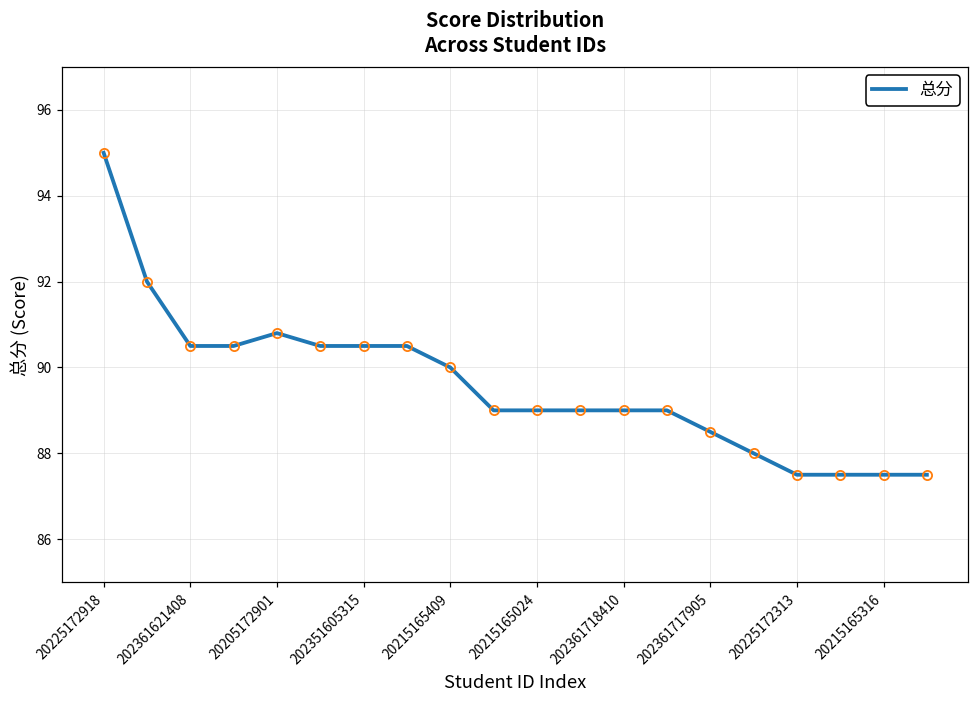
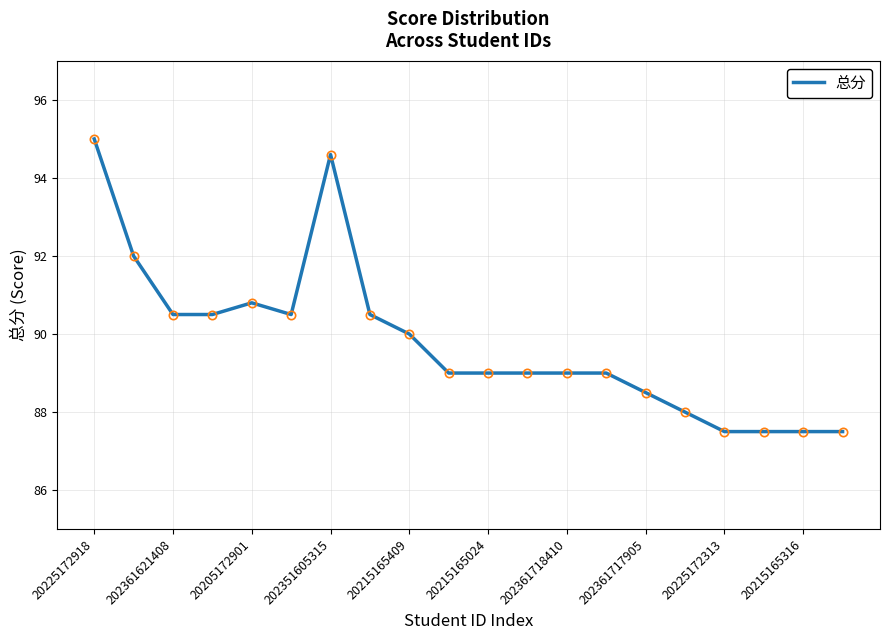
202351605315: 90.5 -> 94.6
